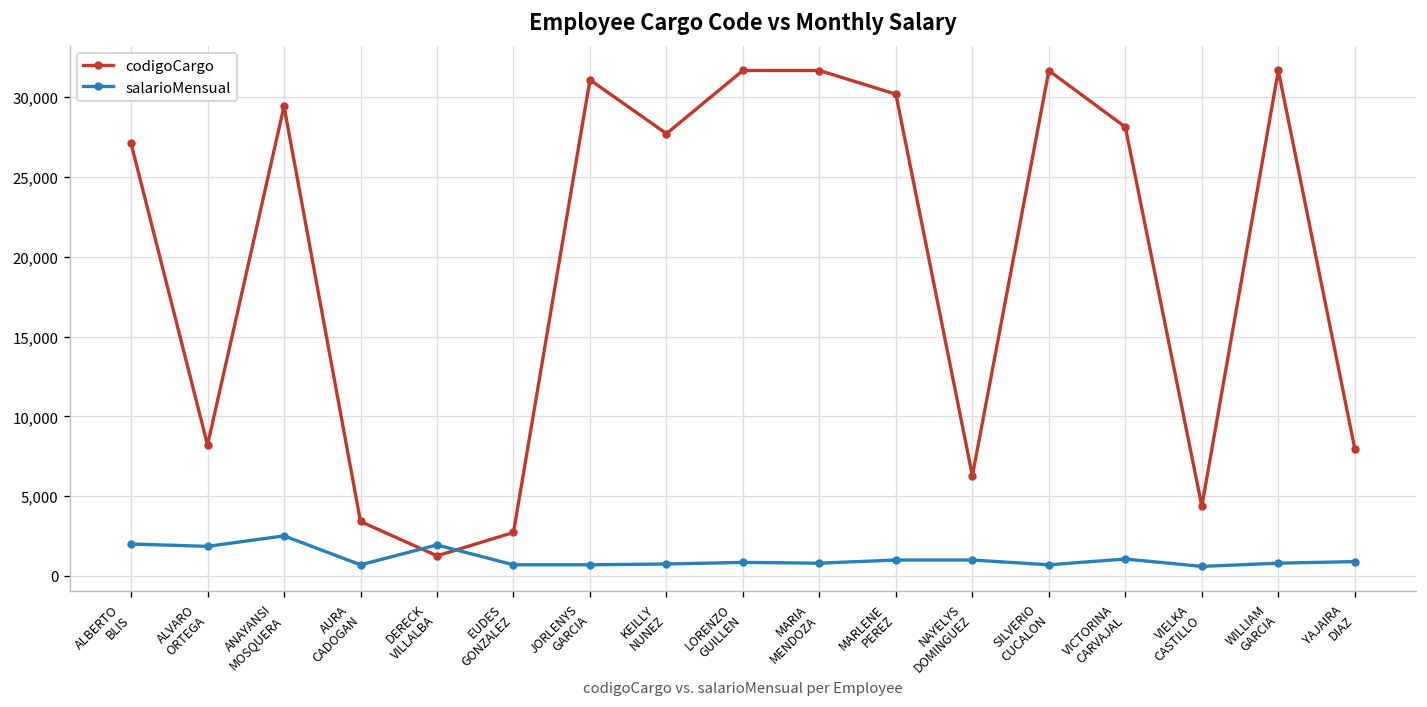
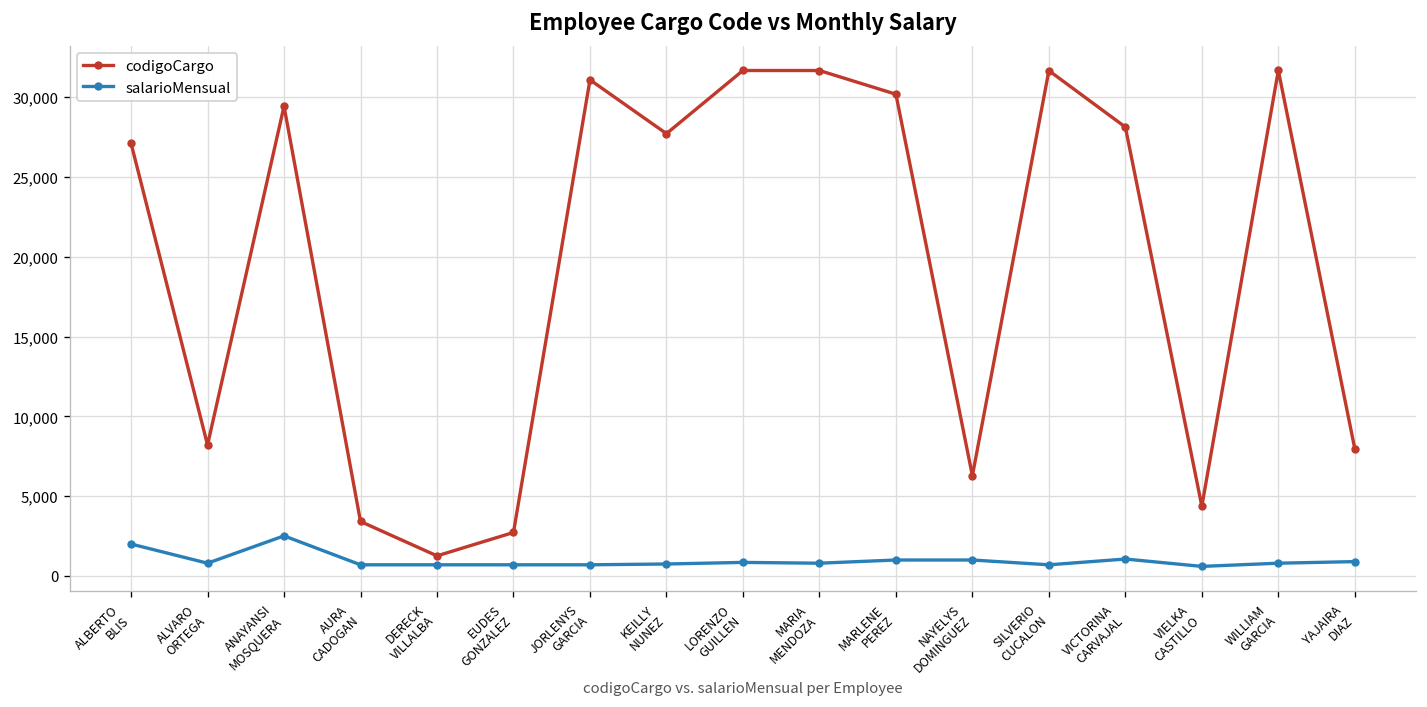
salarioMensual, ALVARO ORTEGA: 1,900 -> 800
salarioMensual, DERECK VILLALBA: 1,900 -> 700
